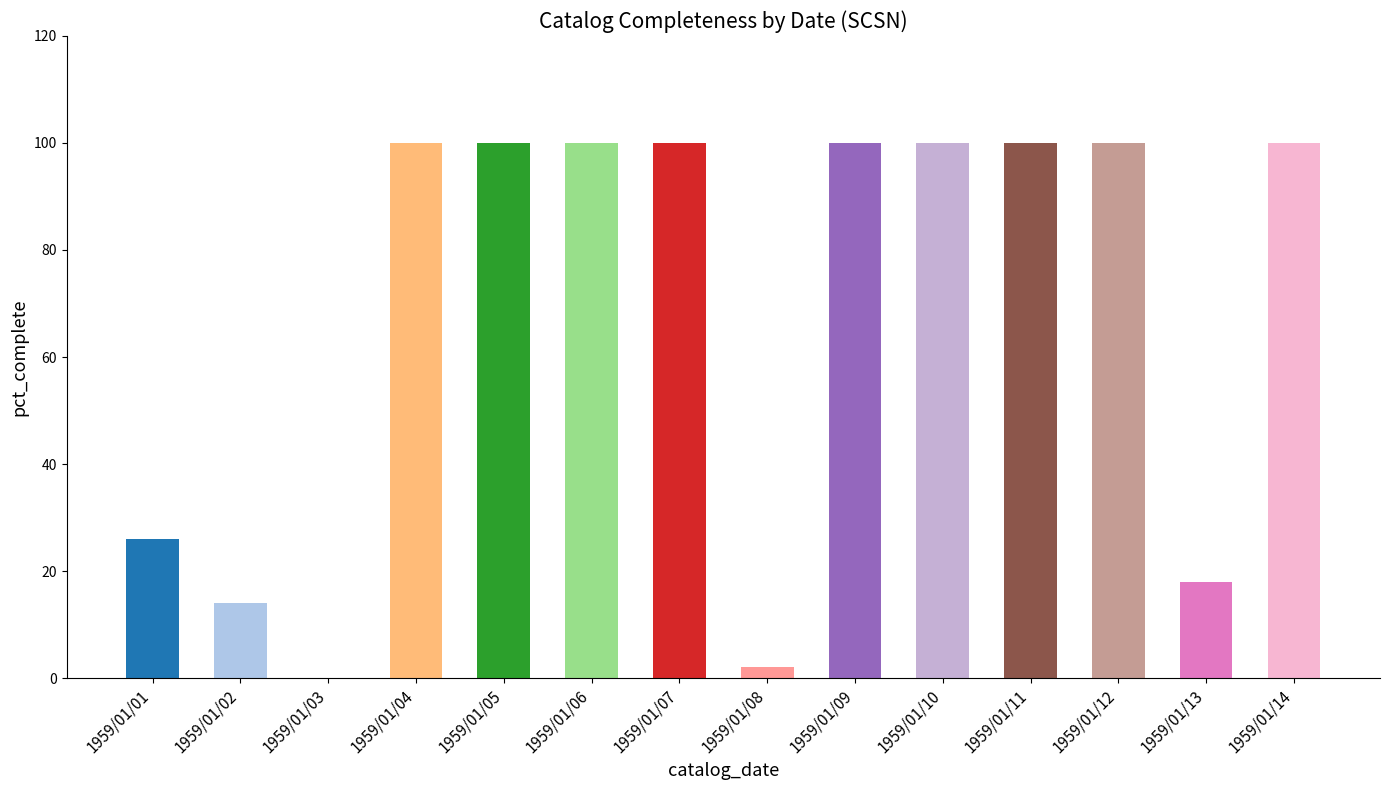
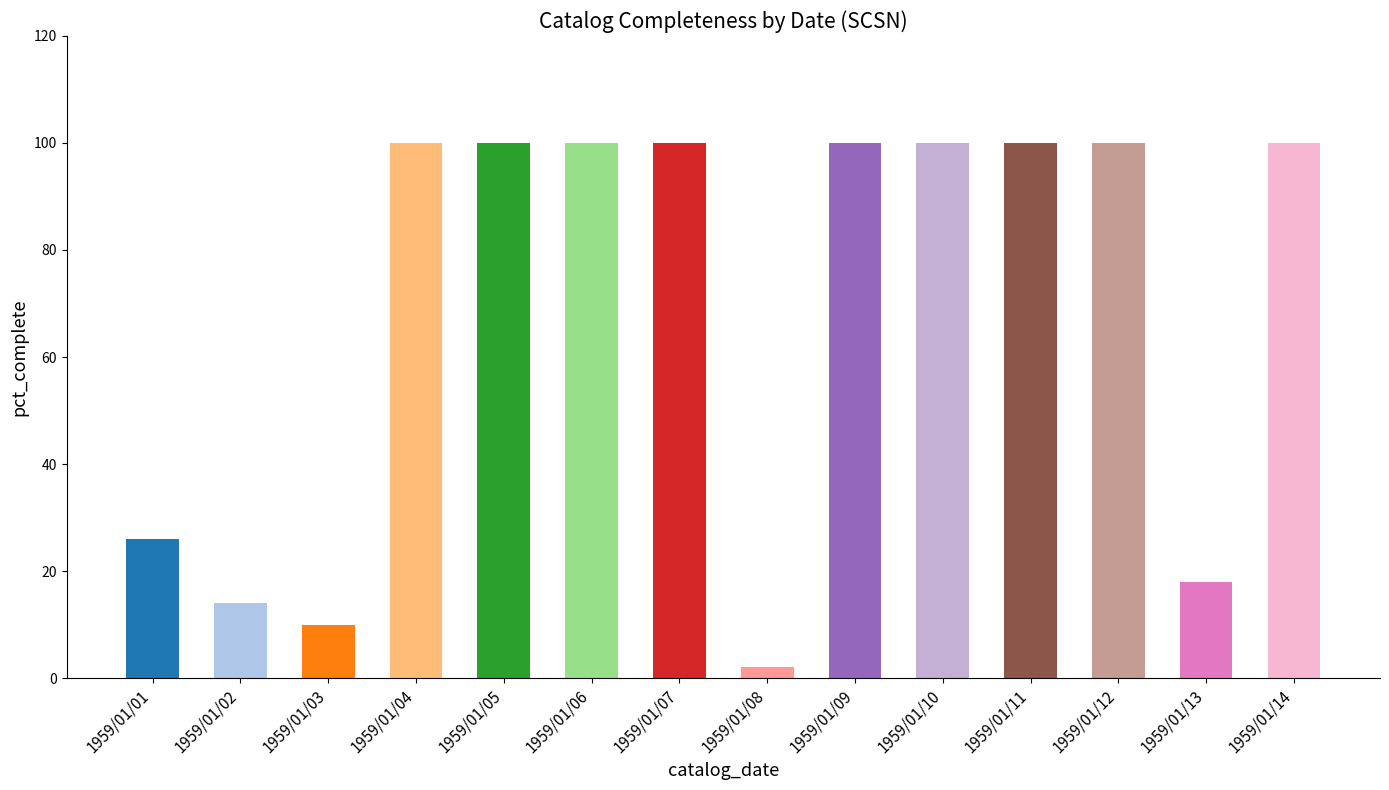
1959/01/03: 0 -> 10
